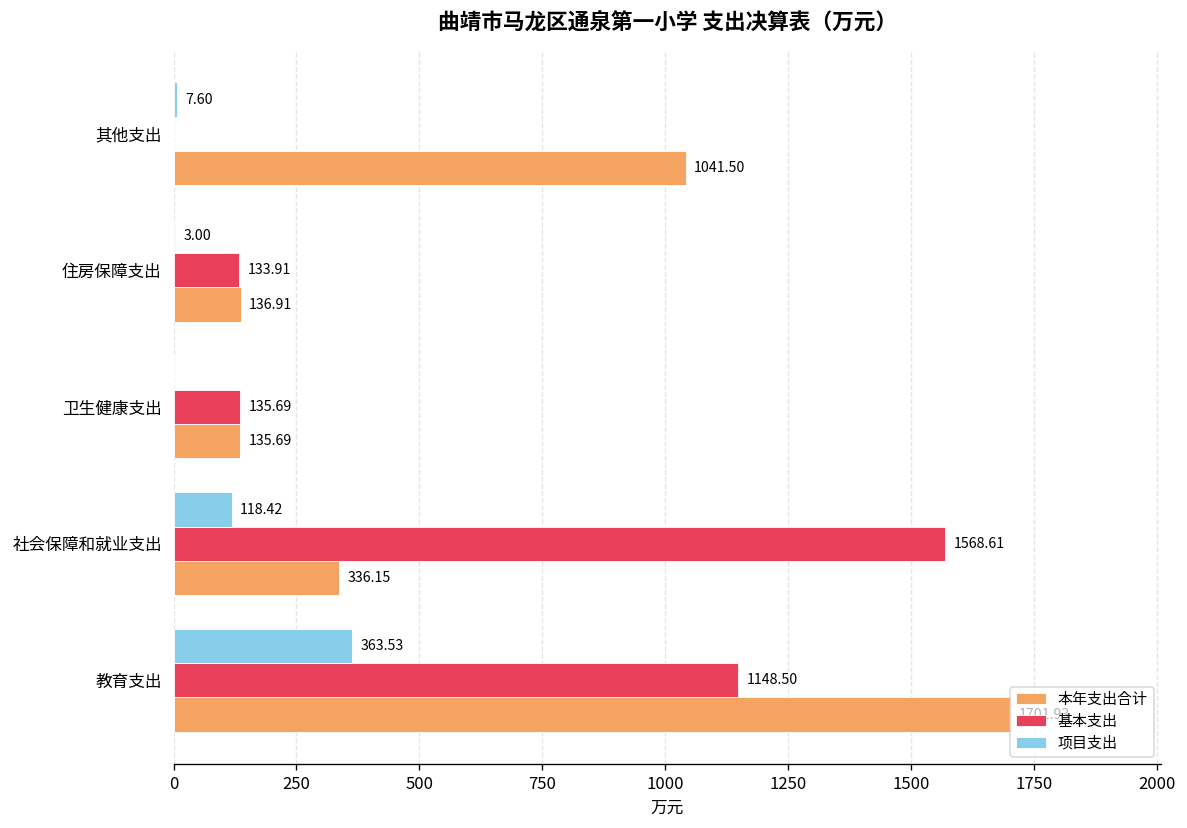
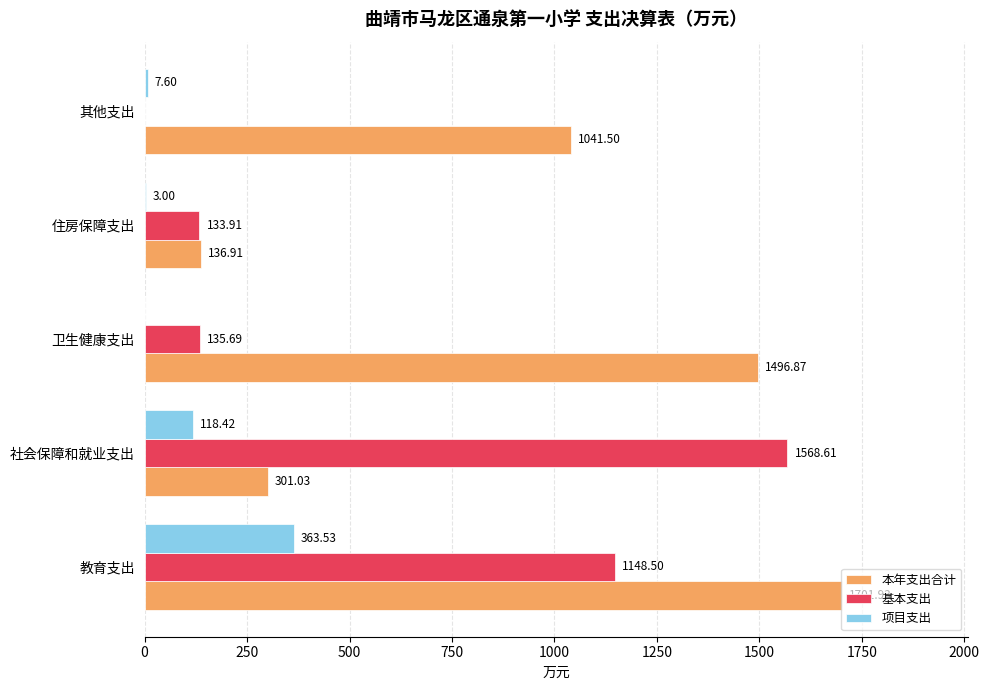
本年支出合计, 卫生健康支出: 135.69 -> 1496.87
本年支出合计, 社会保障和就业支出: 336.15 -> 301.03
